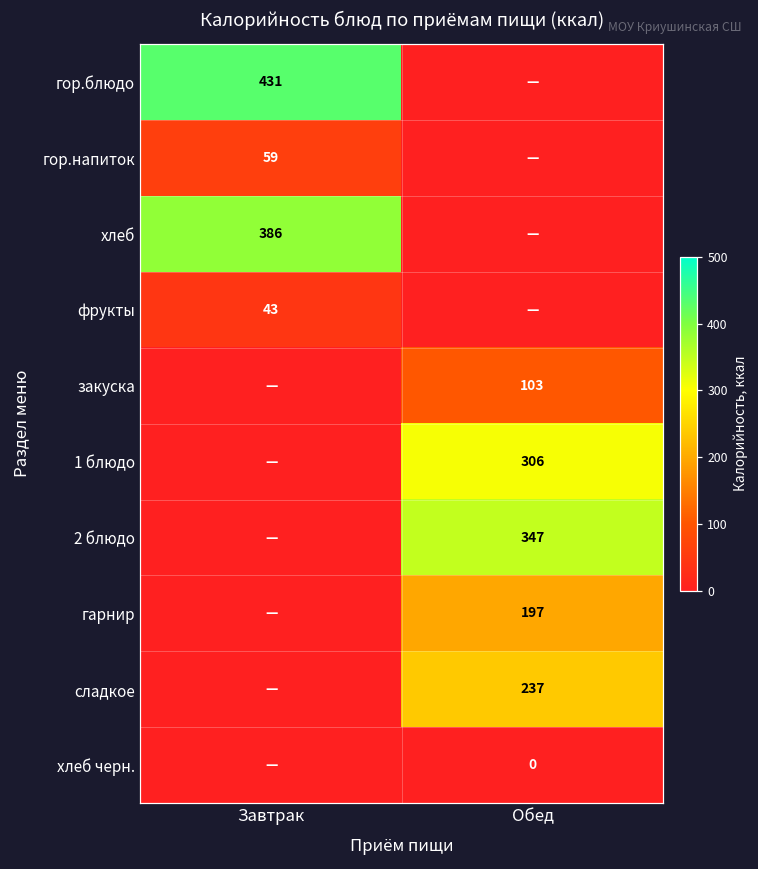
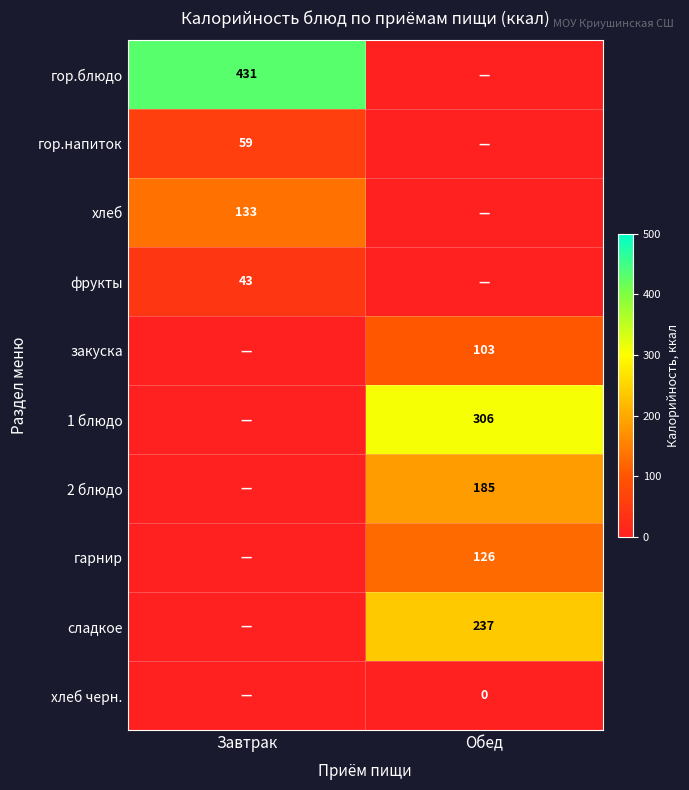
хлеб, Завтрак: 386 -> 133
2 блюдо, Обед: 347 -> 185
гарнир, Обед: 197 -> 126
